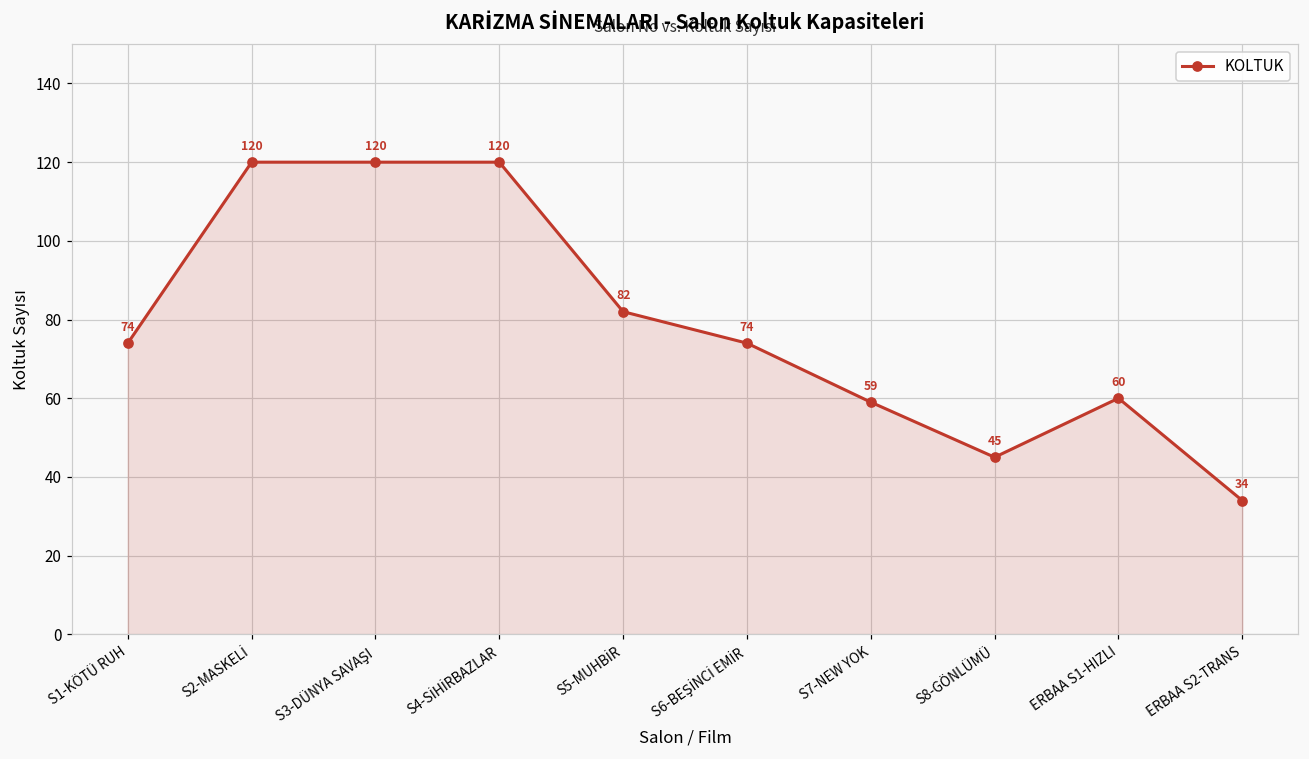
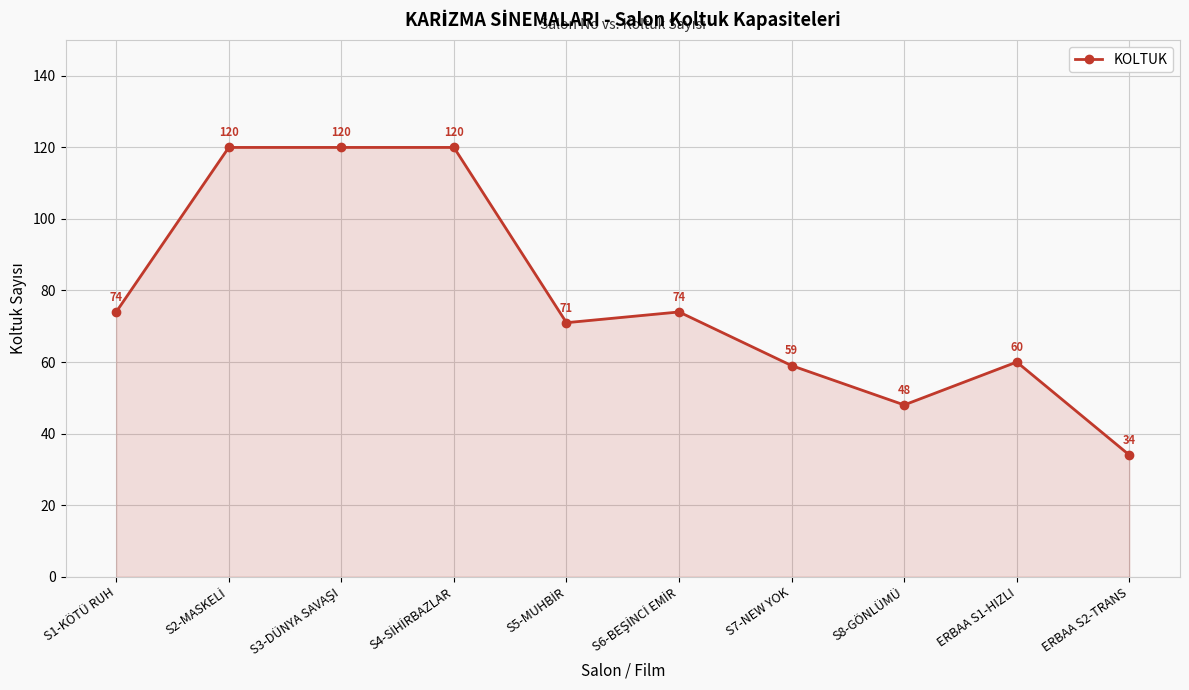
S5-MUHBİR: 82 -> 71
S8-GÖNLÜMÜ: 45 -> 48
